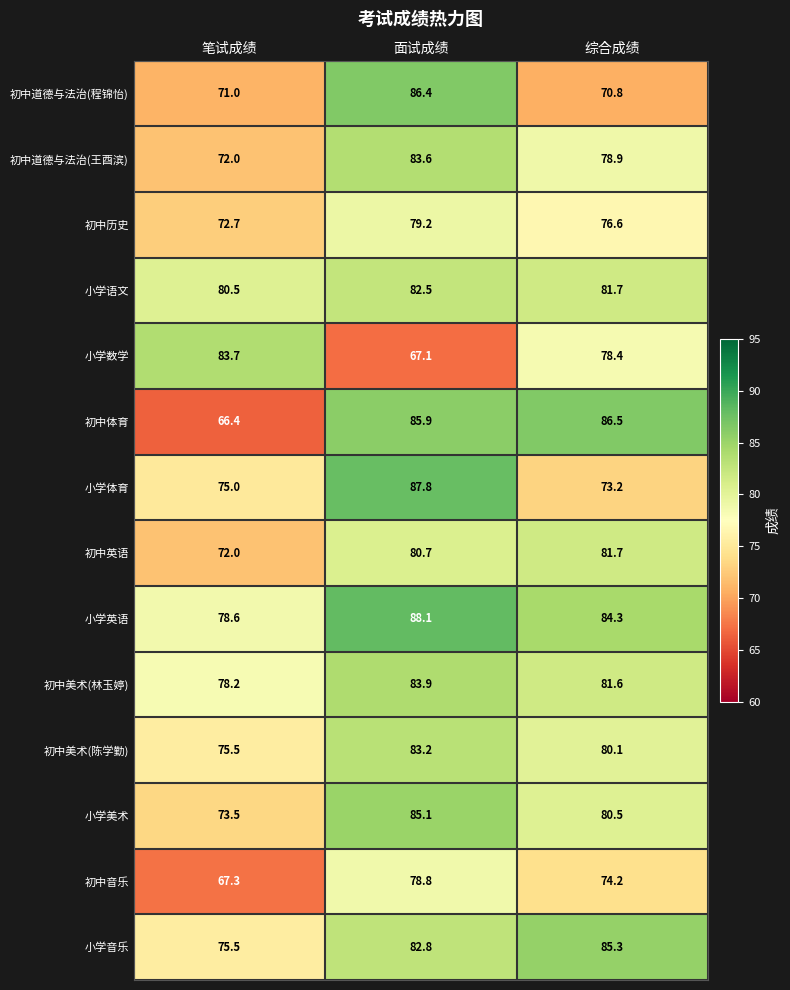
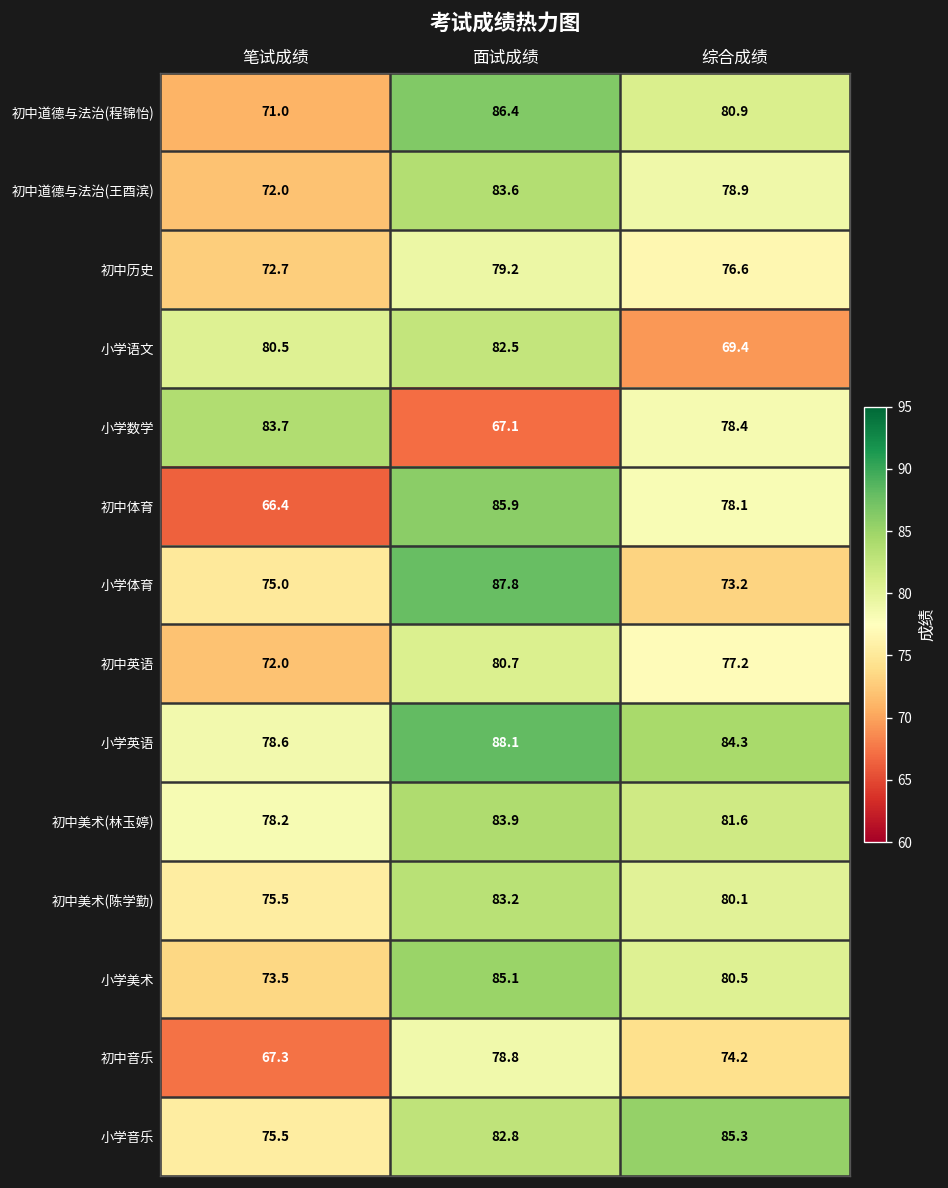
初中道德与法治(程锦怡), 综合成绩: 70.8 -> 80.9
小学语文, 综合成绩: 81.7 -> 69.4
初中体育, 综合成绩: 86.5 -> 78.1
初中英语, 综合成绩: 81.7 -> 77.2
